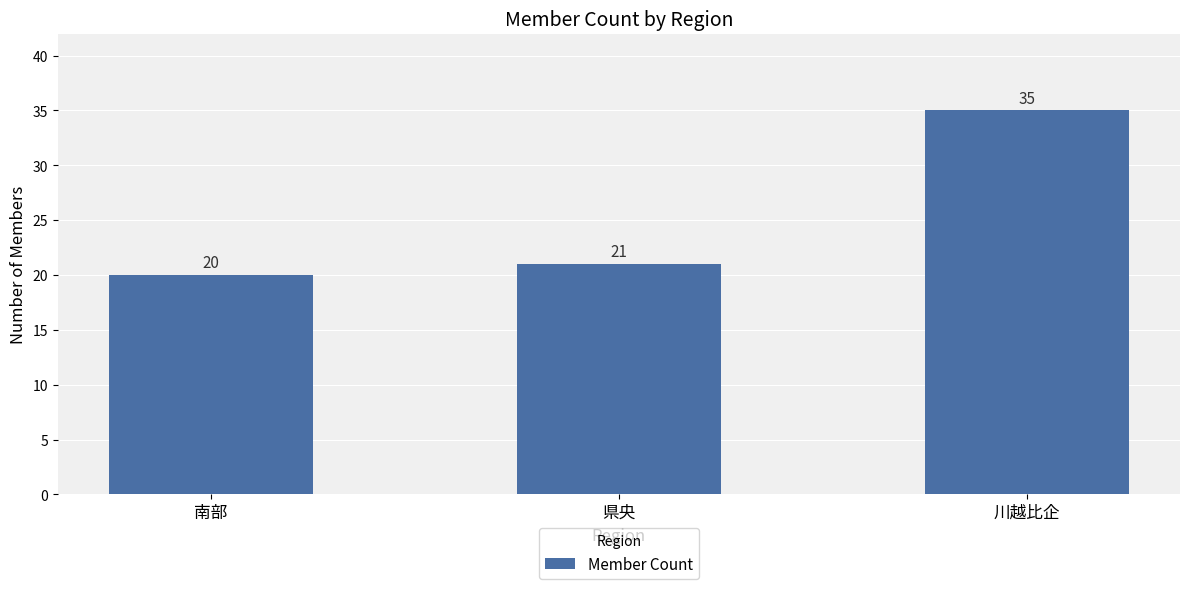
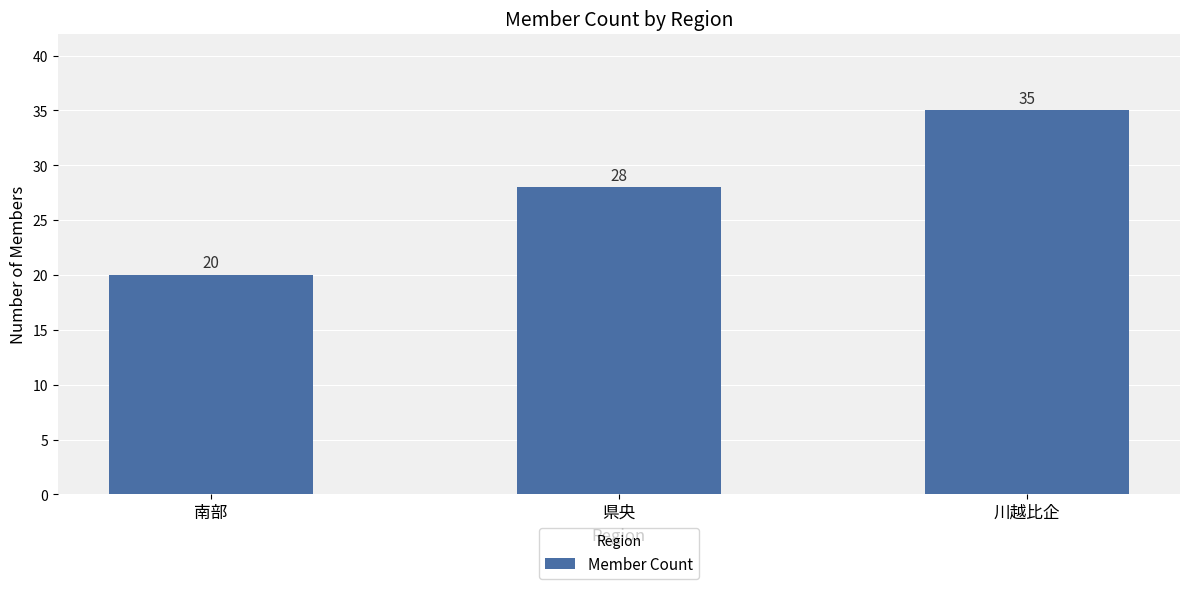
県央: 21 -> 28
